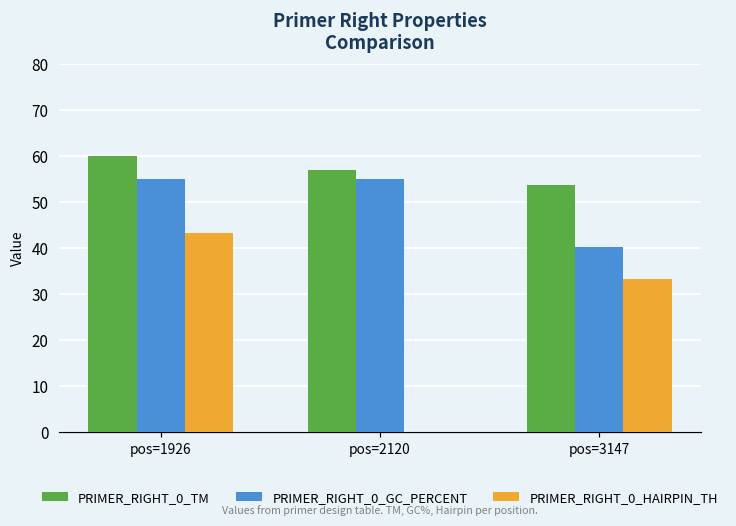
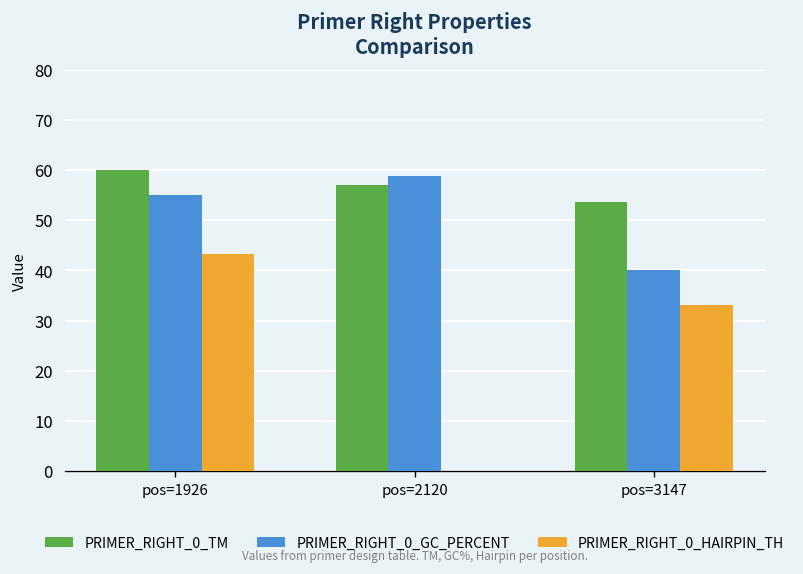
PRIMER_RIGHT_0_GC_PERCENT, pos=2120: 55 -> 59
